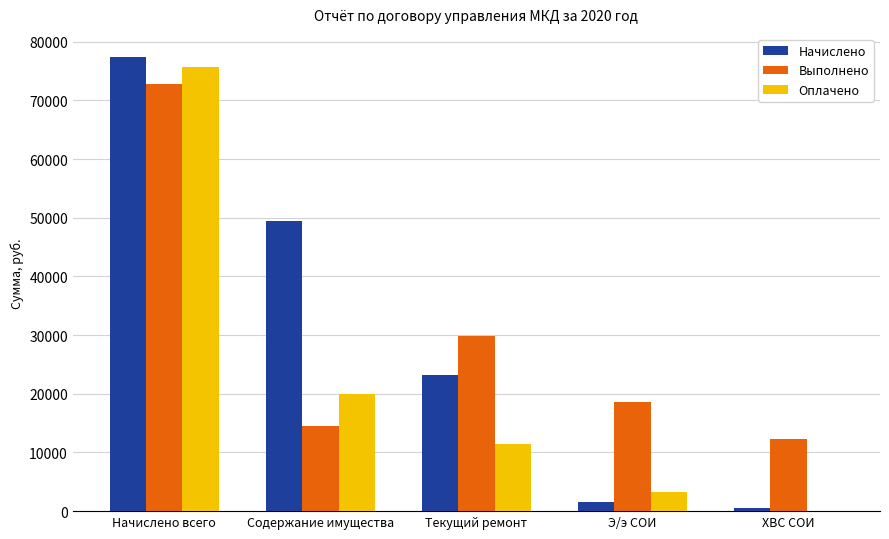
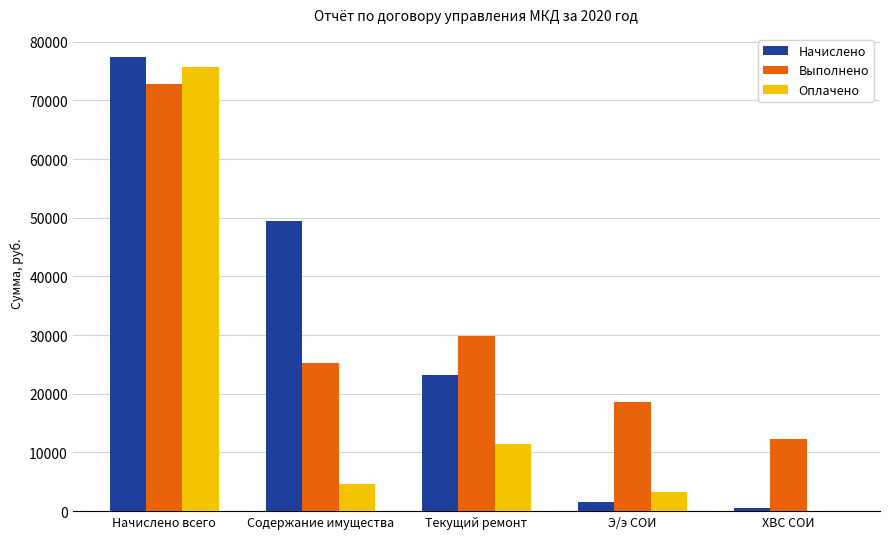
Выполнено, Содержание имущества: 15000 -> 25000
Оплачено, Содержание имущества: 20000 -> 5000
